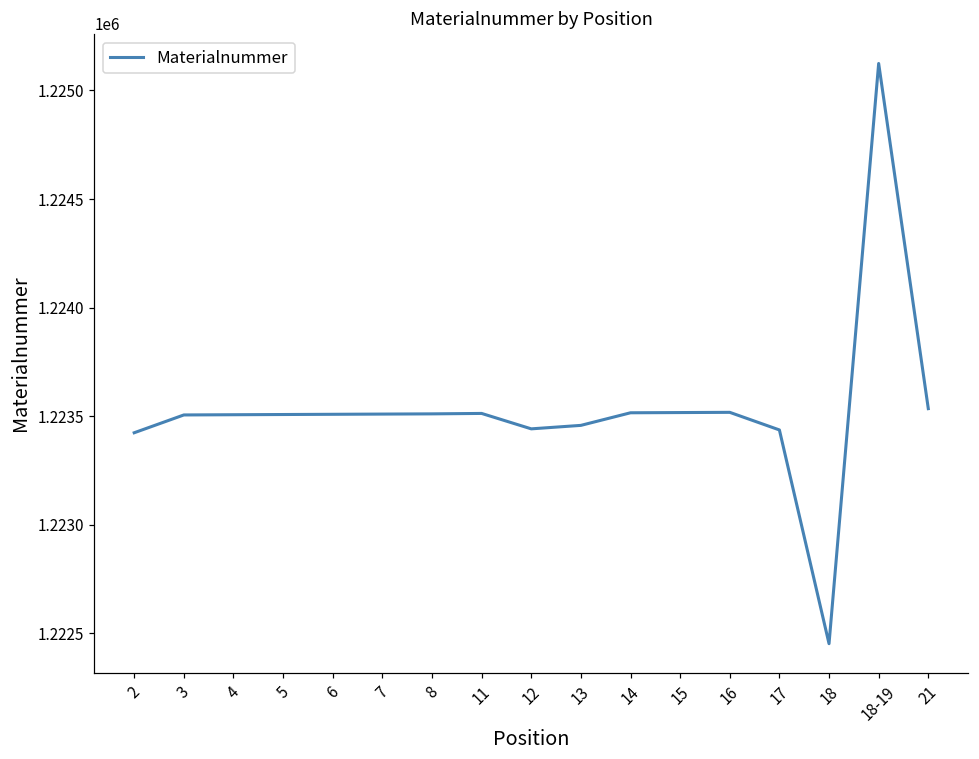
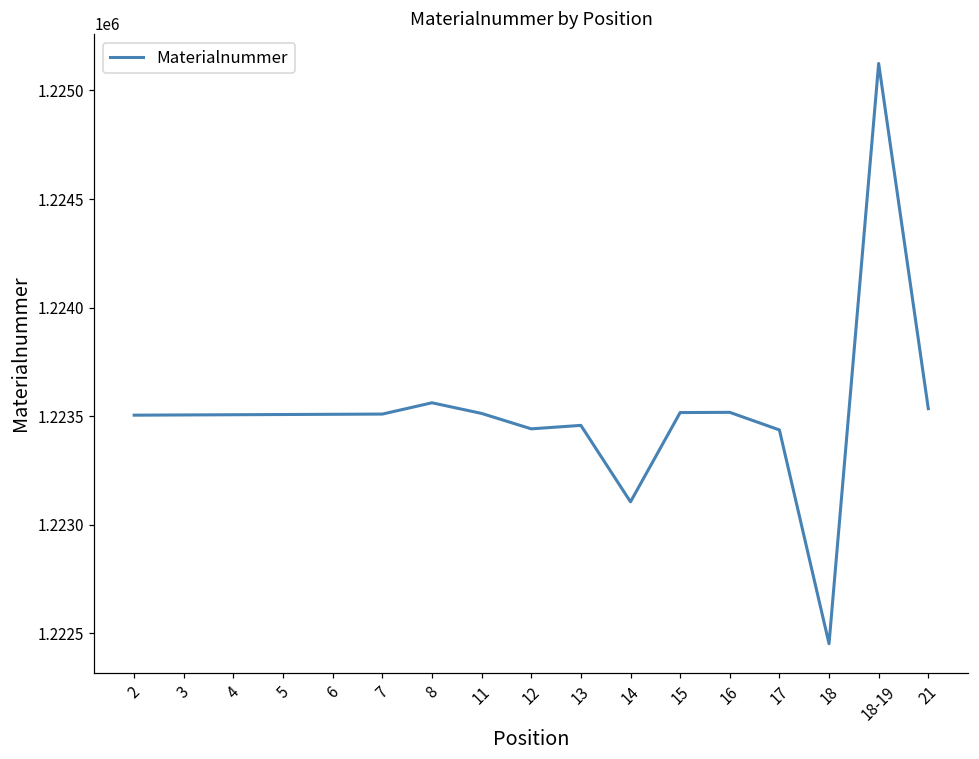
2: 1223420 -> 1223510
8: 1223510 -> 1223560
14: 1223520 -> 1223110
